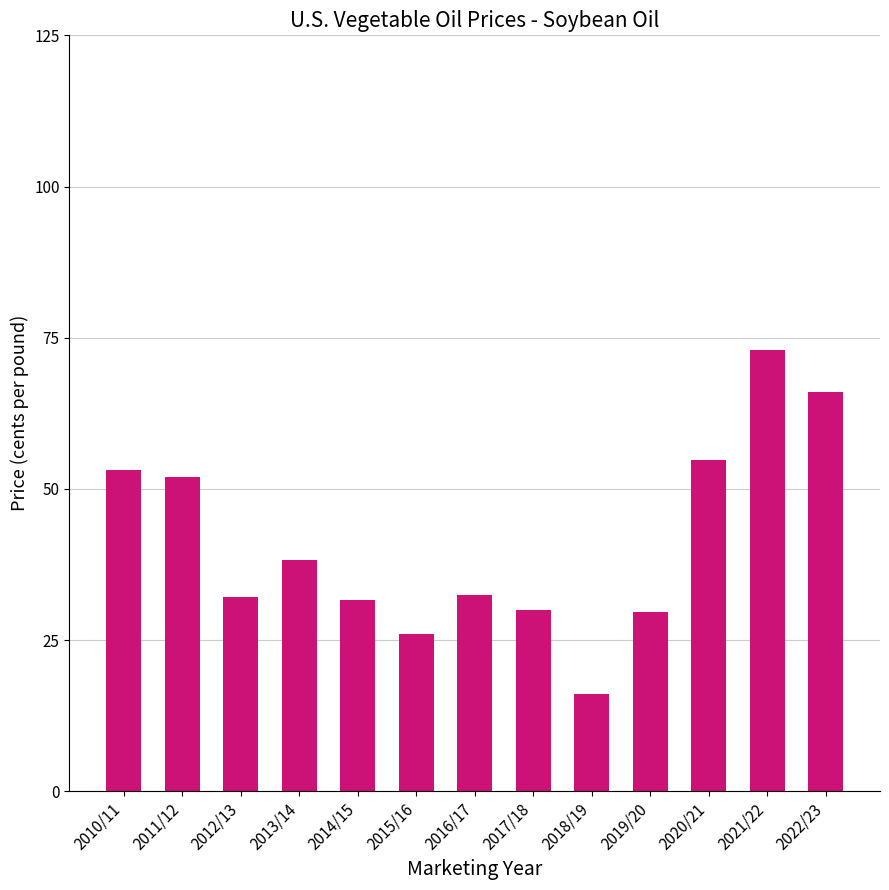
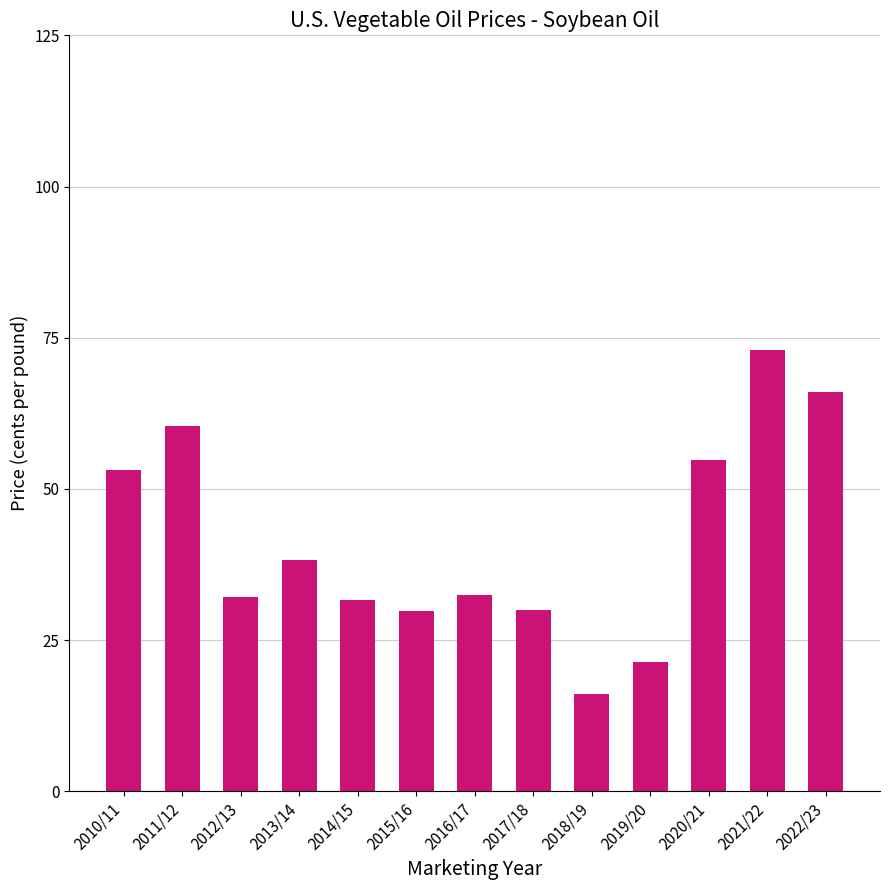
2011/12: 52 -> 60
2015/16: 26 -> 30
2019/20: 30 -> 21
